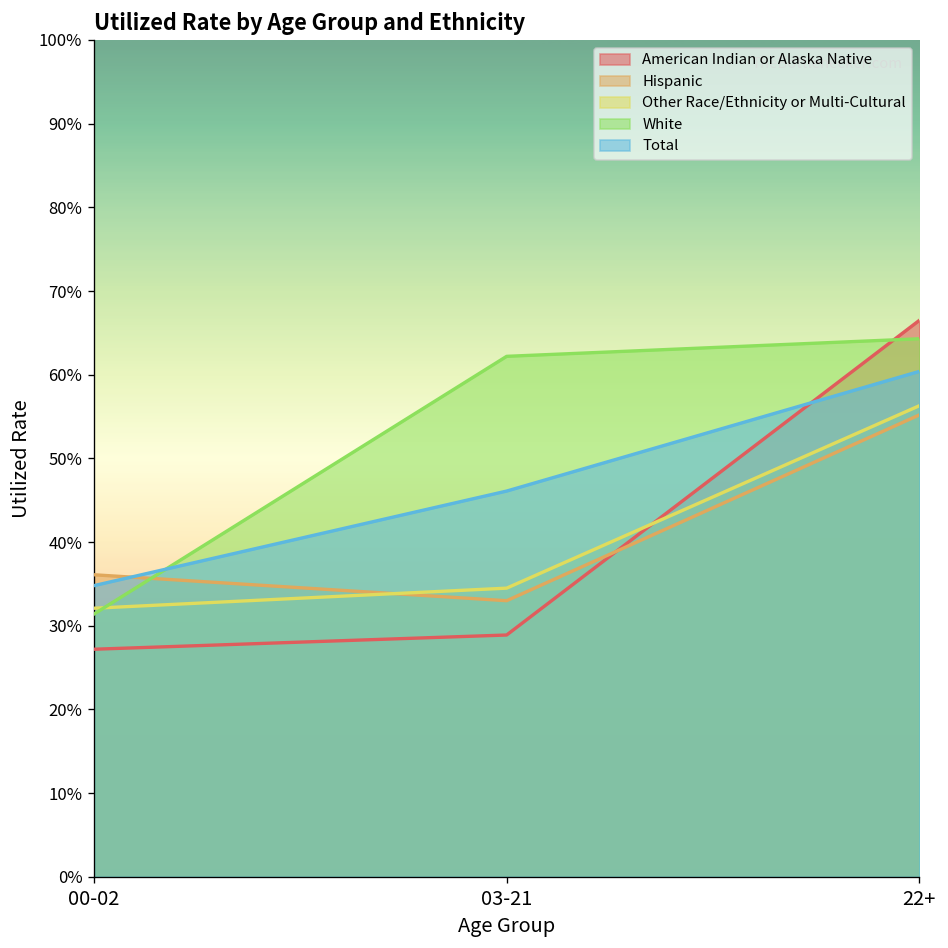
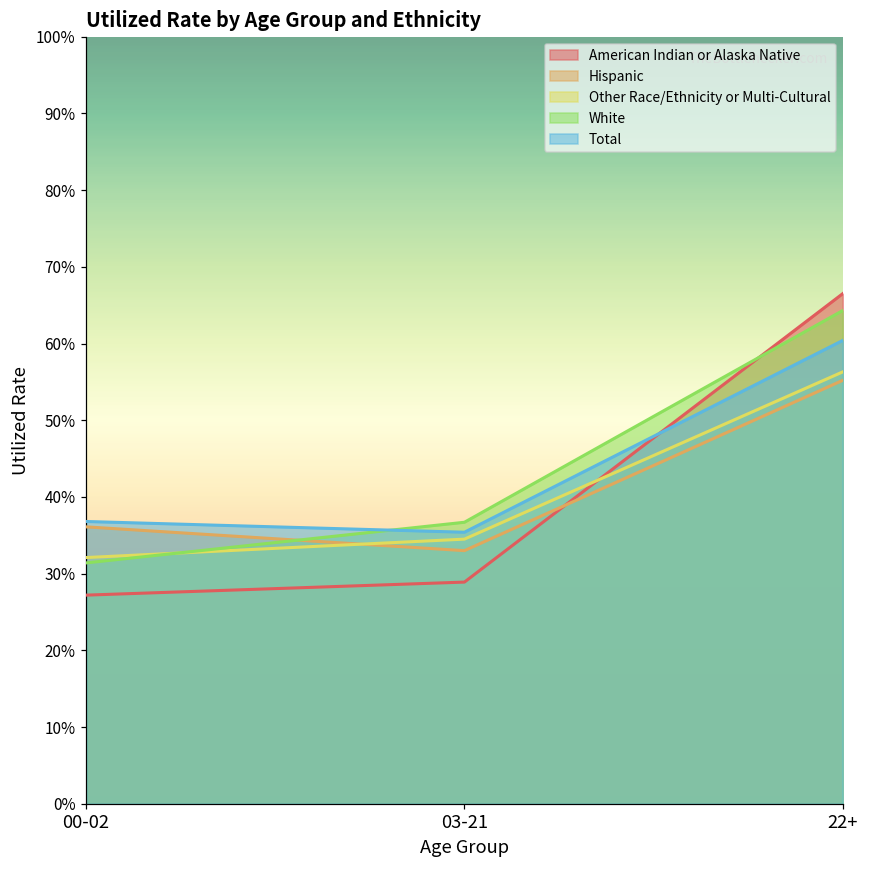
Total, 00-02: 35% -> 37%
White, 03-21: 62% -> 37%
Total, 03-21: 46% -> 35%
